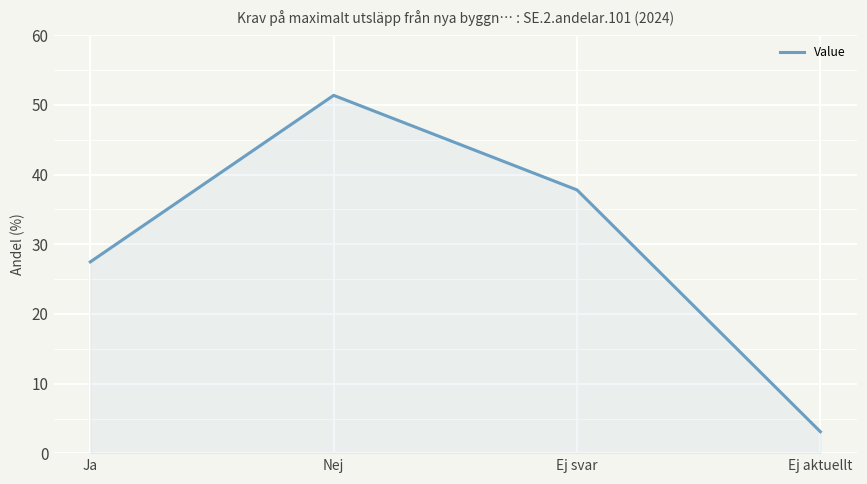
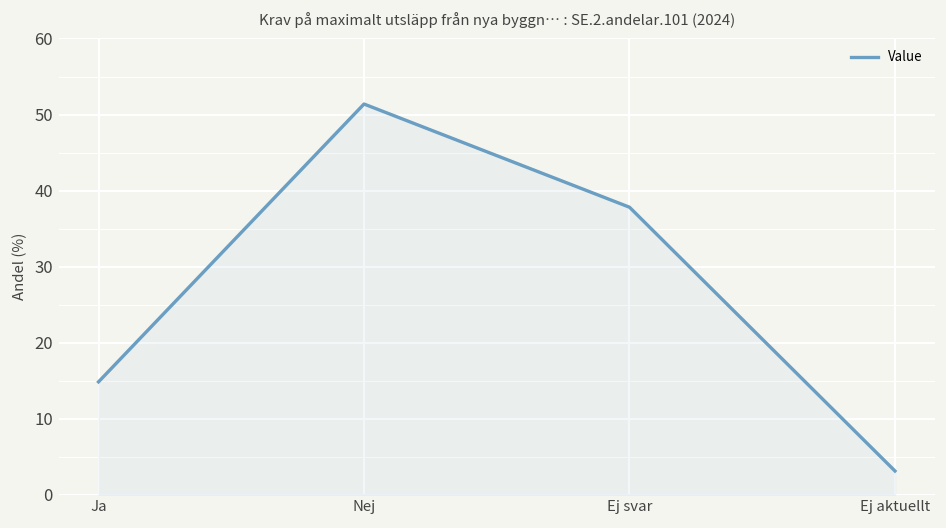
Ja: 27 -> 15
